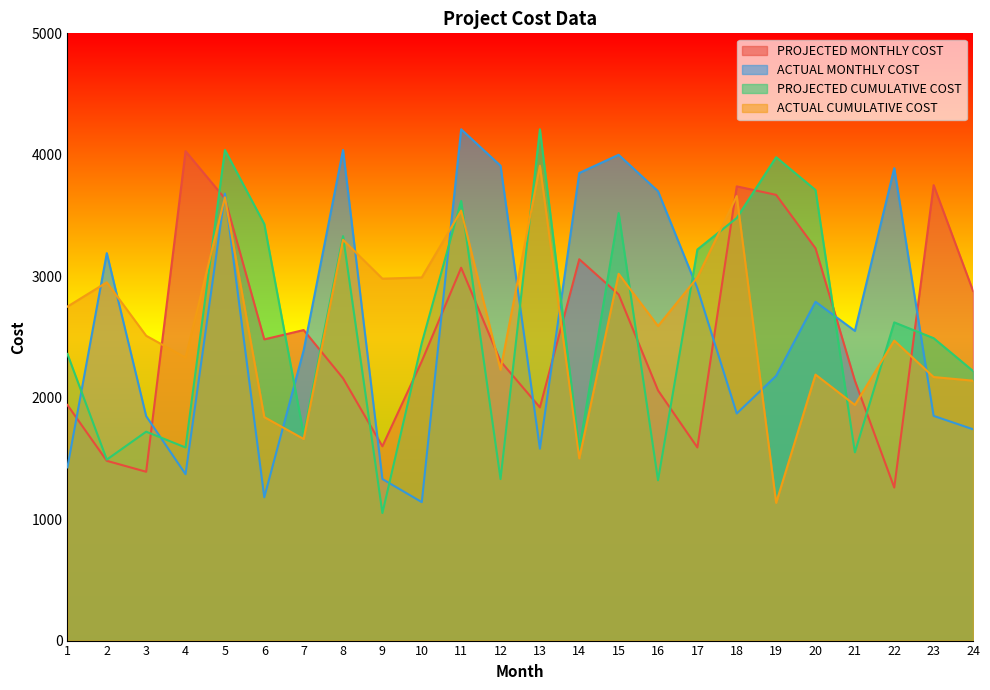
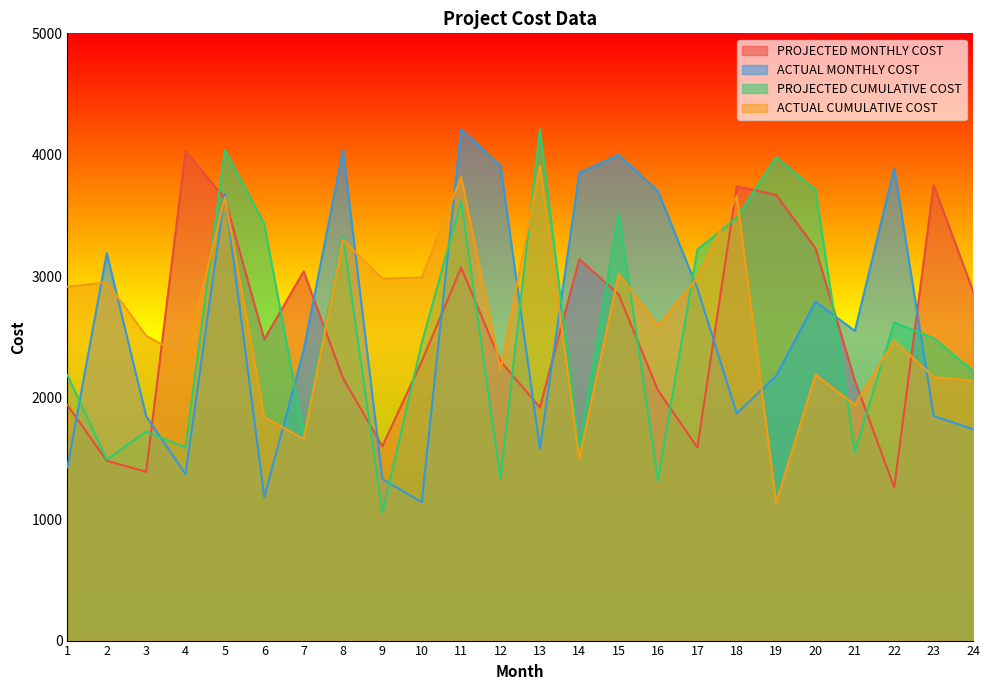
PROJECTED CUMULATIVE COST, 1: 2360 -> 2190
ACTUAL CUMULATIVE COST, 1: 2750 -> 2910
PROJECTED MONTHLY COST, 7: 2560 -> 3040
ACTUAL CUMULATIVE COST, 11: 3540 -> 3820
